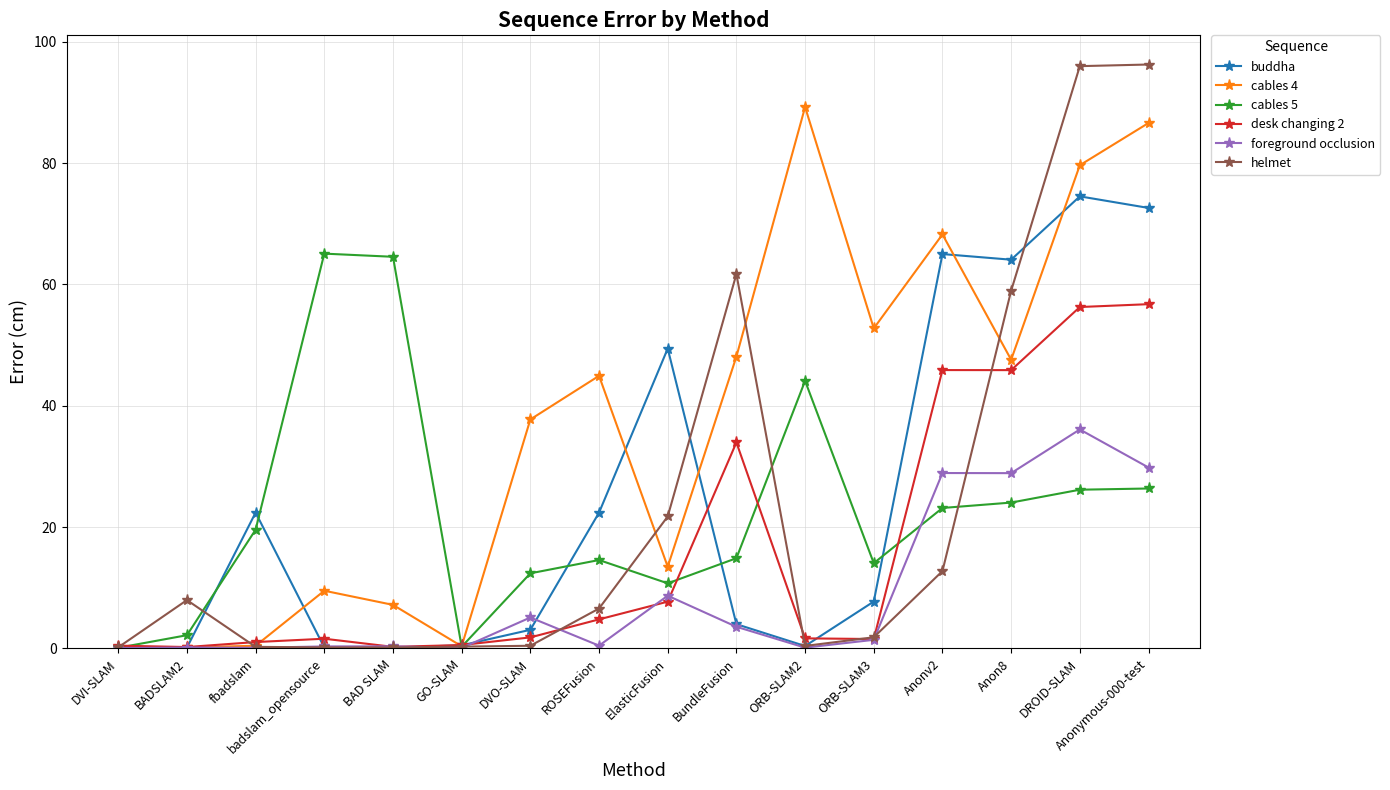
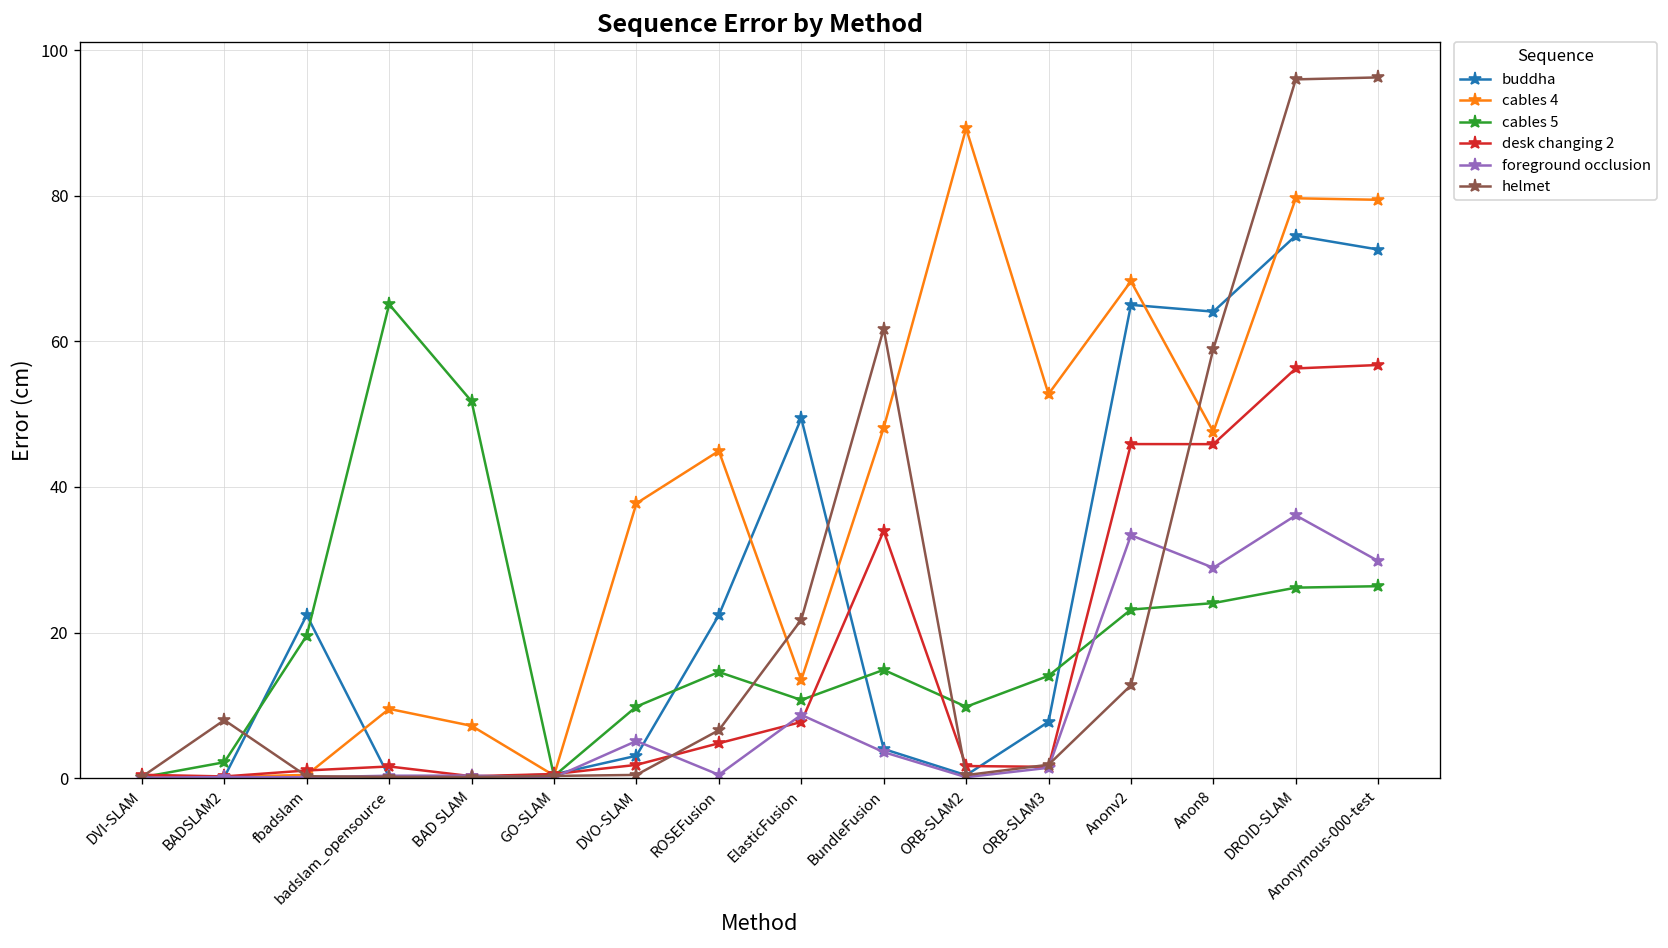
cables 5, BAD SLAM: 65 -> 52
cables 5, DVO-SLAM: 12 -> 10
cables 5, ORB-SLAM2: 44 -> 10
foreground occlusion, Anonv2: 29 -> 33
cables 4, Anonymous-000-test: 87 -> 79
